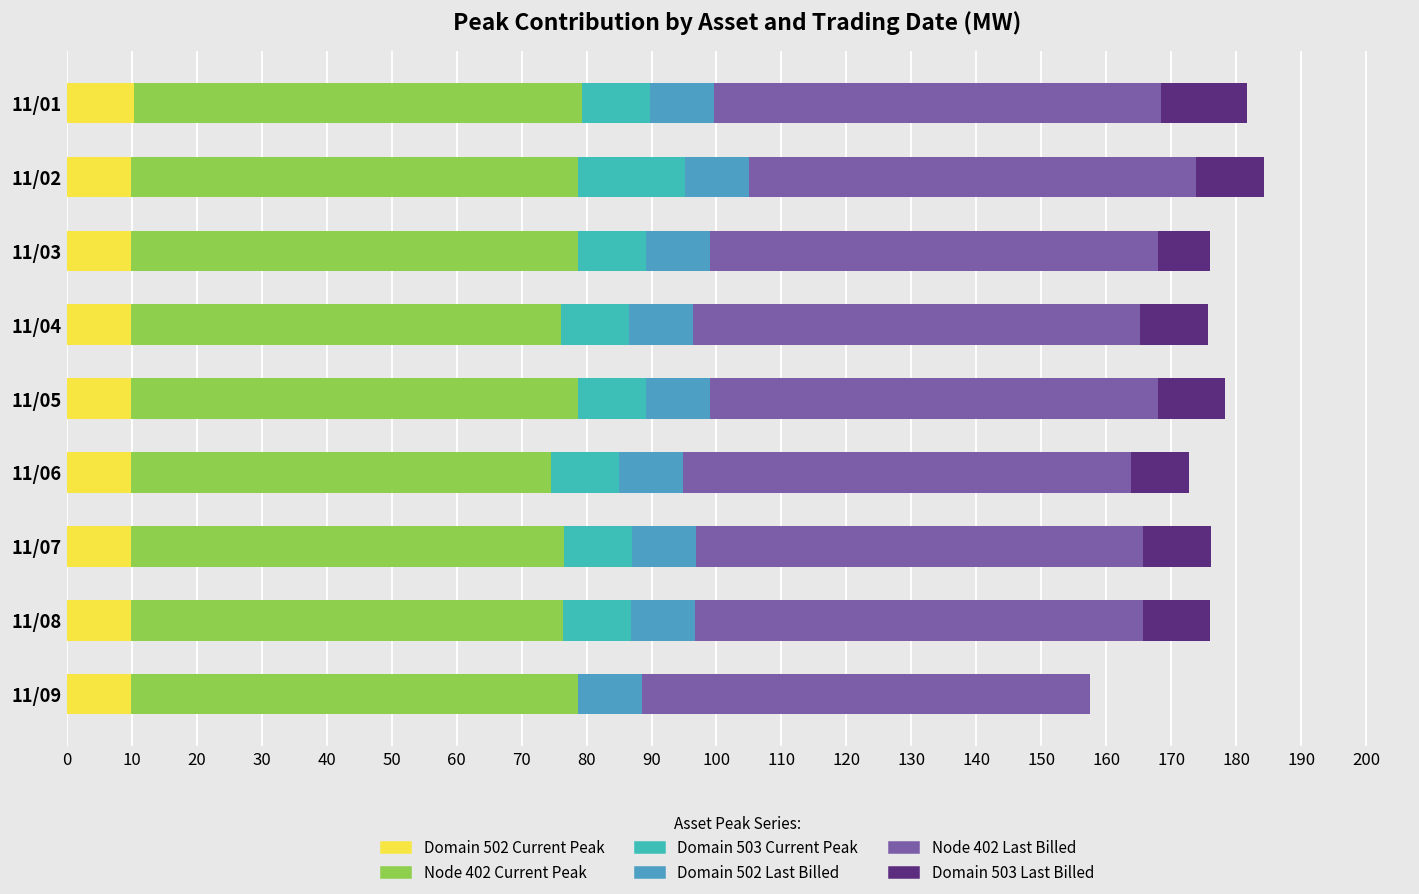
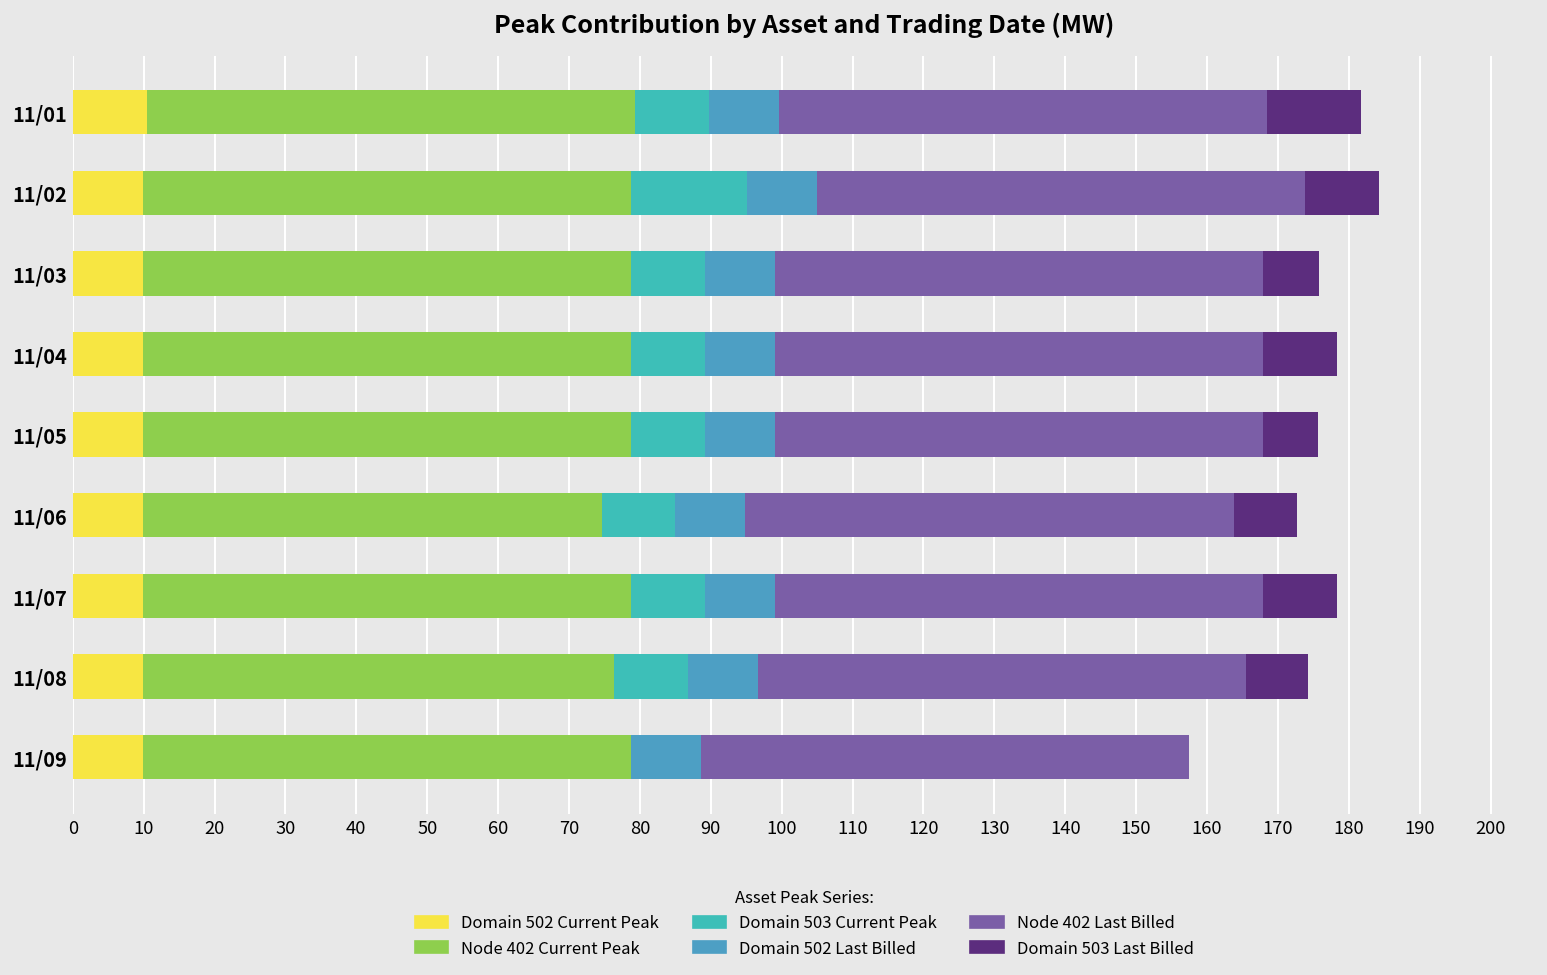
Node 402 Current Peak, 11/04: 66 -> 69
Domain 503 Last Billed, 11/05: 10 -> 8
Node 402 Current Peak, 11/07: 67 -> 69
Domain 503 Last Billed, 11/08: 10 -> 9
